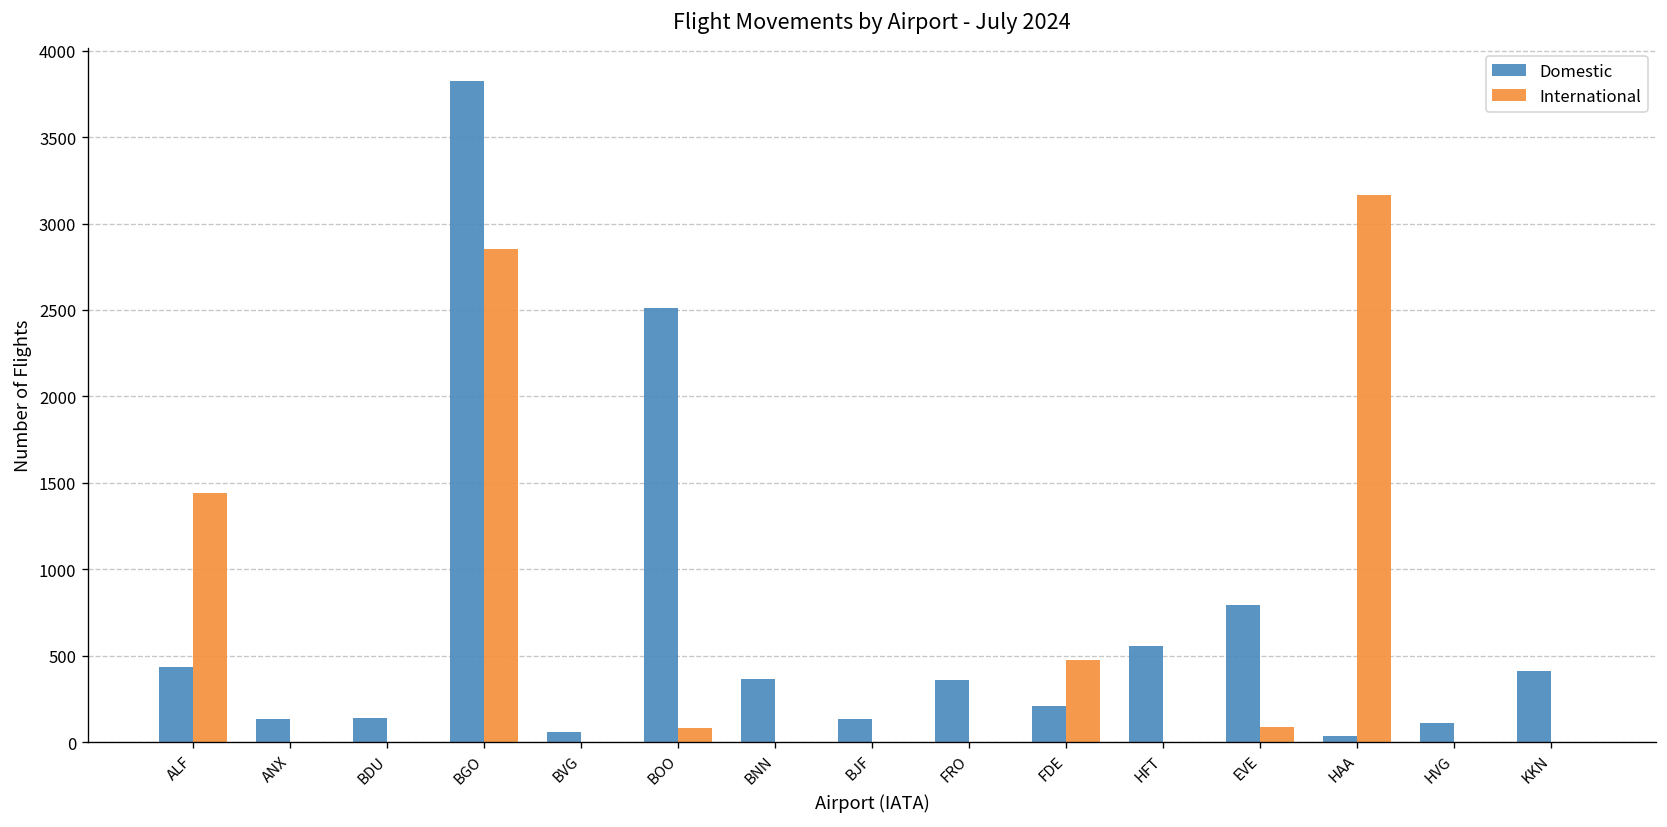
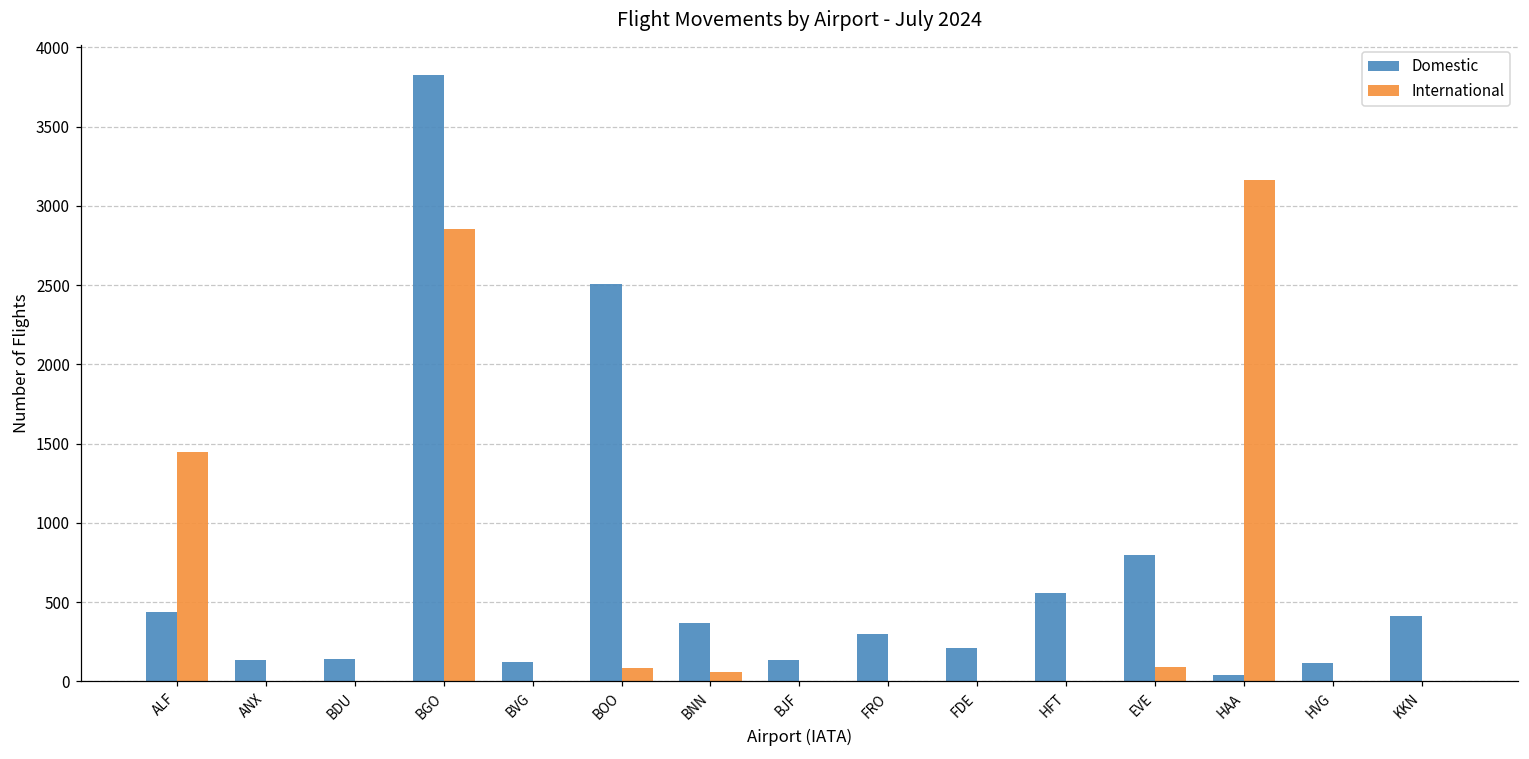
Domestic, BVG: 60 -> 120
International, BNN: 0 -> 60
Domestic, FRO: 360 -> 300
International, FDE: 470 -> 0
